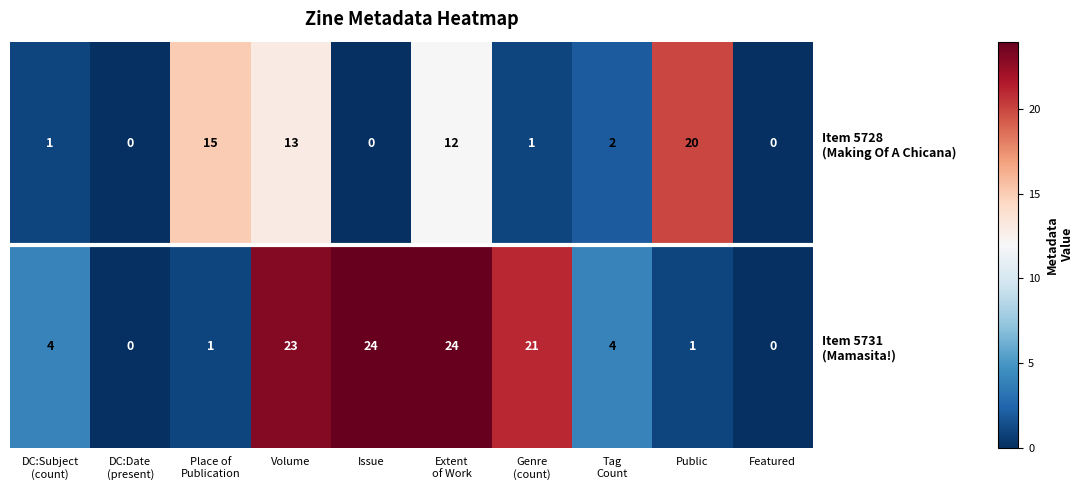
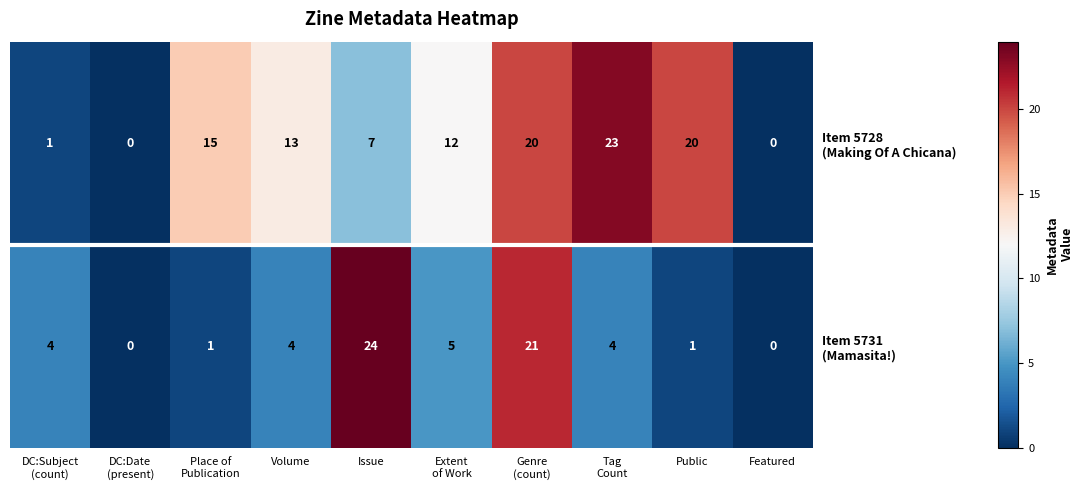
Item 5728 (Making Of A Chicana), Issue: 0 -> 7
Item 5728 (Making Of A Chicana), Genre (count): 1 -> 20
Item 5728 (Making Of A Chicana), Tag Count: 2 -> 23
Item 5731 (Mamasita!), Volume: 23 -> 4
Item 5731 (Mamasita!), Extent of Work: 24 -> 5
